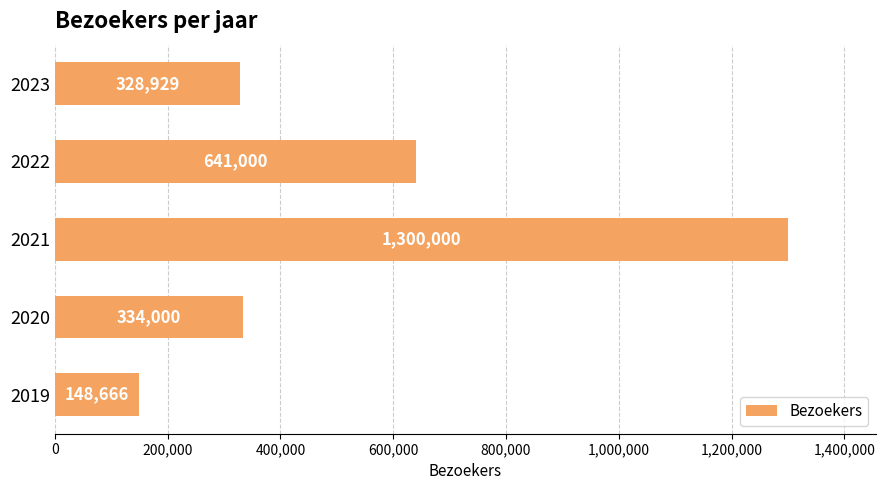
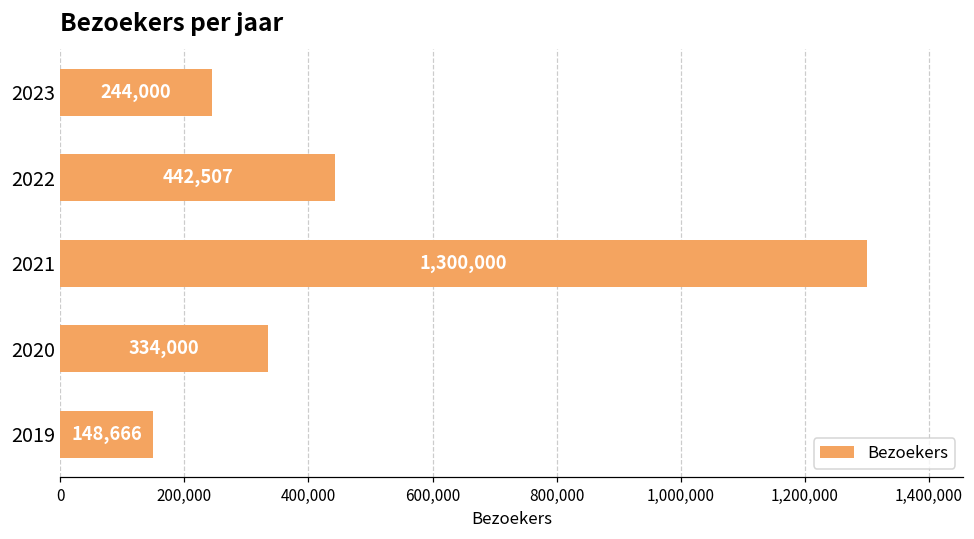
2023: 328,929 -> 244,000
2022: 641,000 -> 442,507
